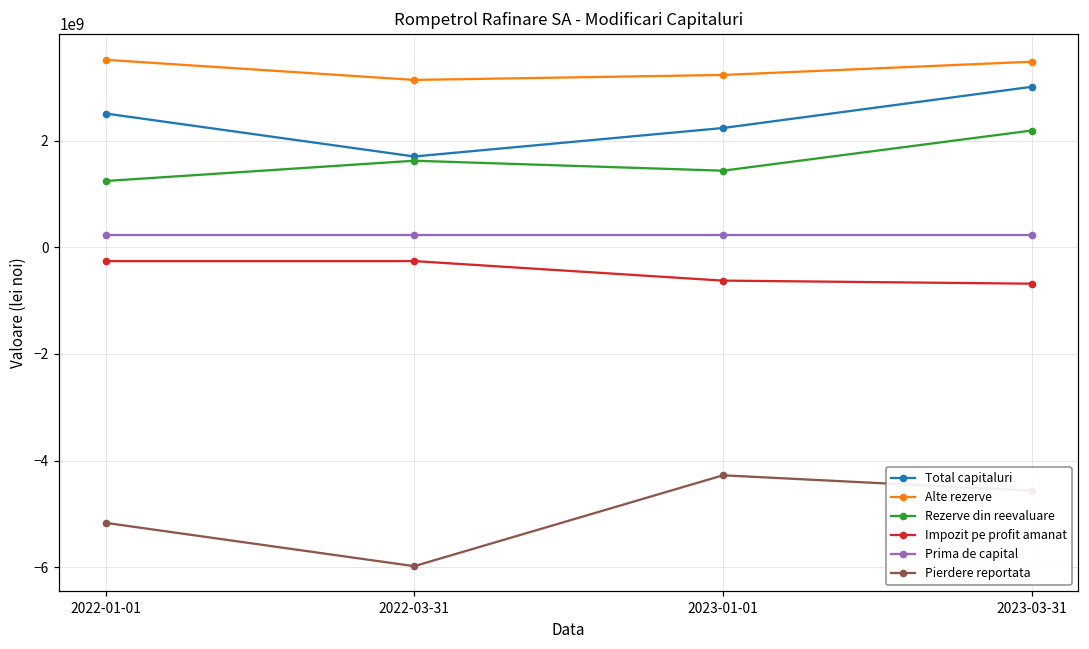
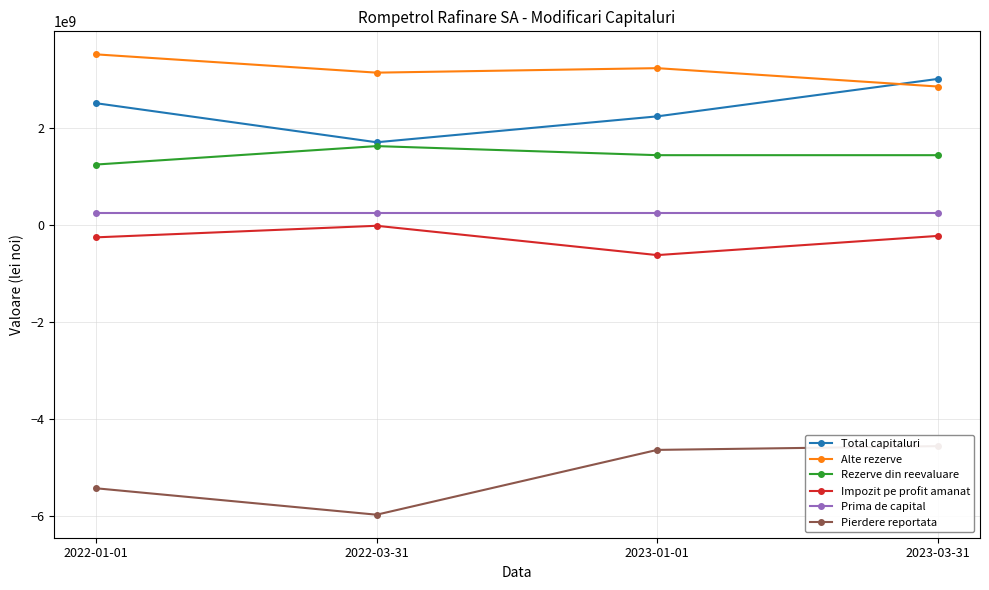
Pierdere reportata, 2022-01-01: -5200000000 -> -5400000000
Impozit pe profit amanat, 2022-03-31: -300000000 -> 0
Pierdere reportata, 2023-01-01: -4300000000 -> -4600000000
Alte rezerve, 2023-03-31: 3500000000 -> 2900000000
Rezerve din reevaluare, 2023-03-31: 2200000000 -> 1400000000
Impozit pe profit amanat, 2023-03-31: -700000000 -> -200000000
